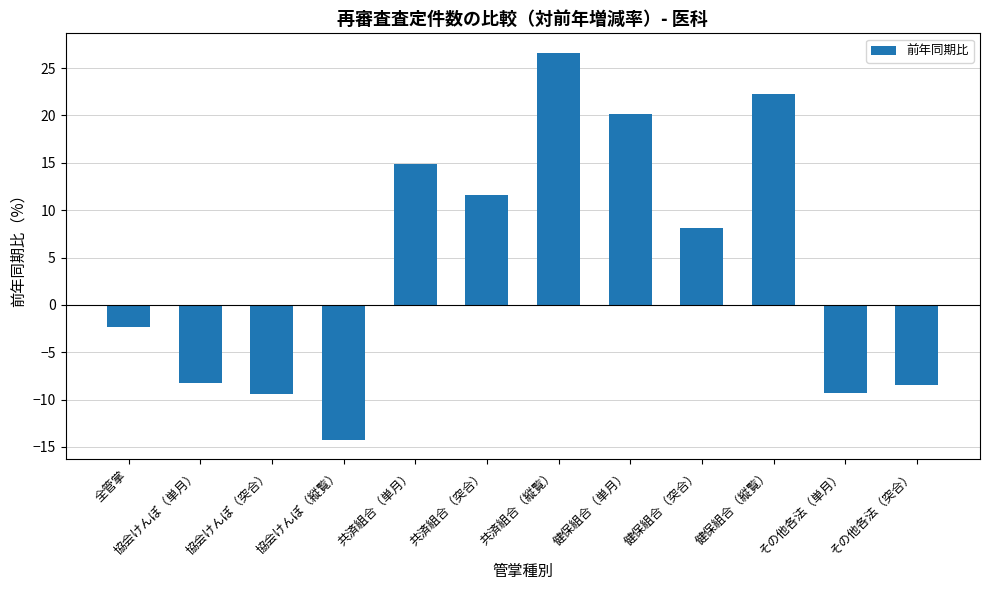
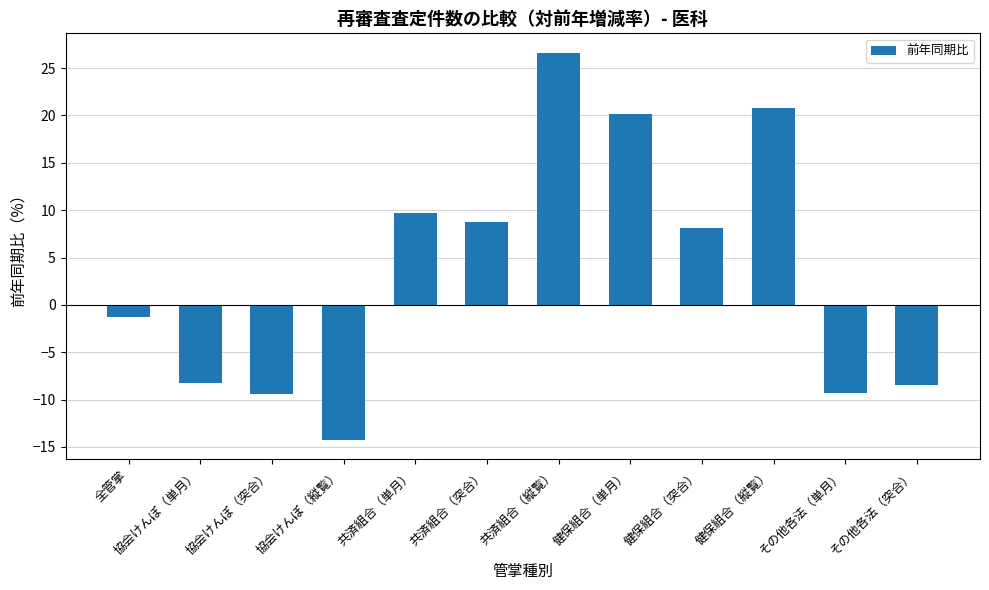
全管掌: -2 -> -1
共済組合（単月）: 15 -> 10
共済組合（突合）: 12 -> 9
健保組合（縦覧）: 22 -> 21
